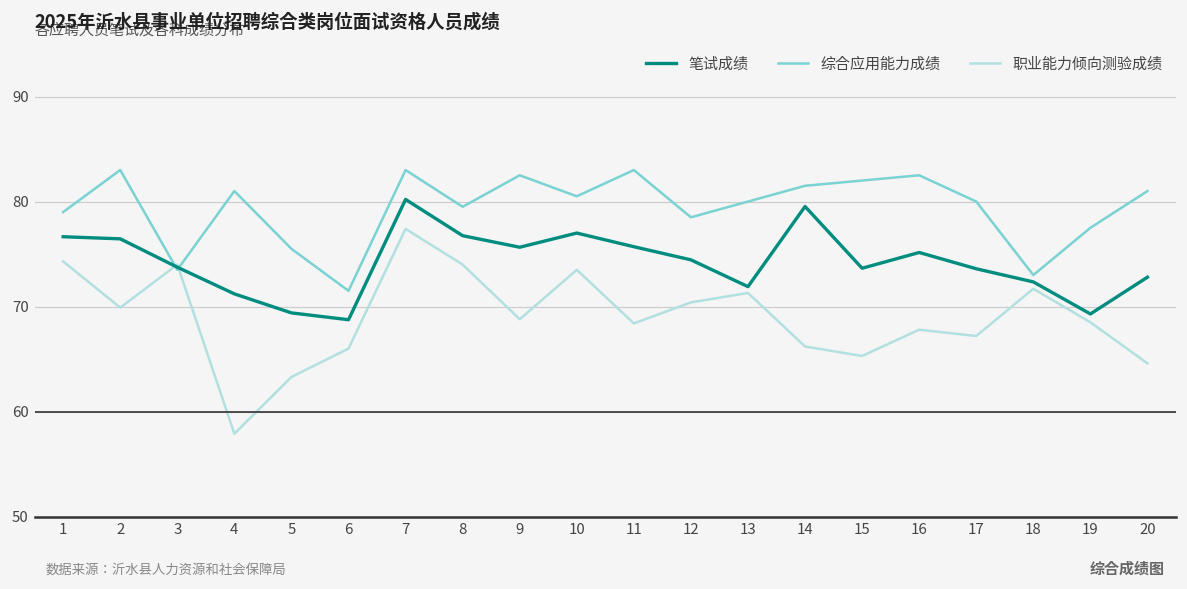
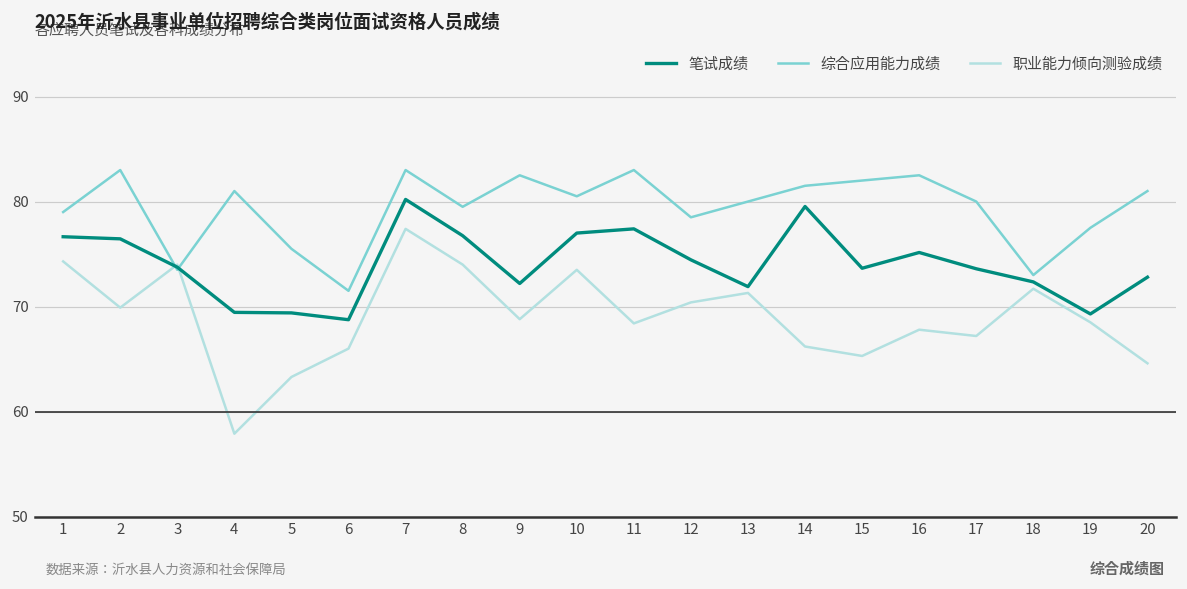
笔试成绩, 4: 71 -> 69
笔试成绩, 9: 76 -> 72
笔试成绩, 11: 76 -> 77
